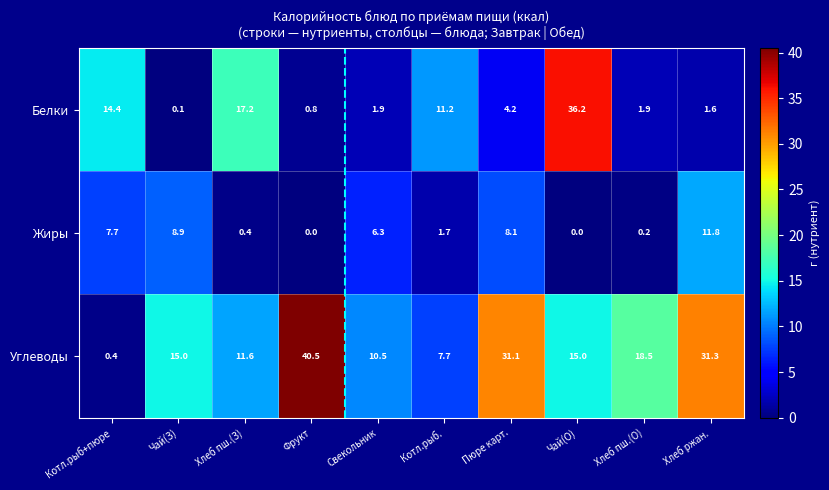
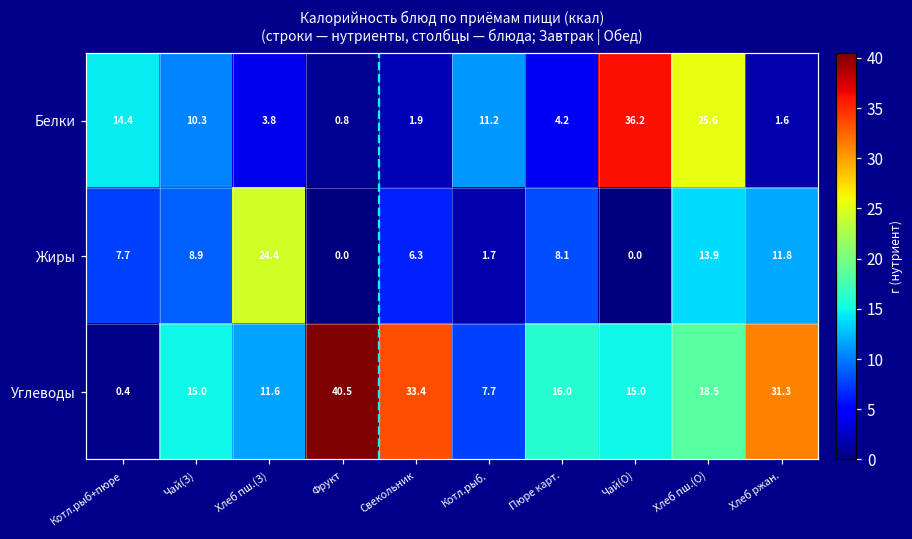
Белки, Чай(З): 0.1 -> 10.3
Белки, Хлеб пш.(З): 17.2 -> 3.8
Белки, Хлеб пш.(О): 1.9 -> 25.6
Жиры, Хлеб пш.(З): 0.4 -> 24.4
Жиры, Хлеб пш.(О): 0.2 -> 13.9
Углеводы, Свекольник: 10.5 -> 33.4
Углеводы, Пюре карт.: 31.1 -> 16.0
